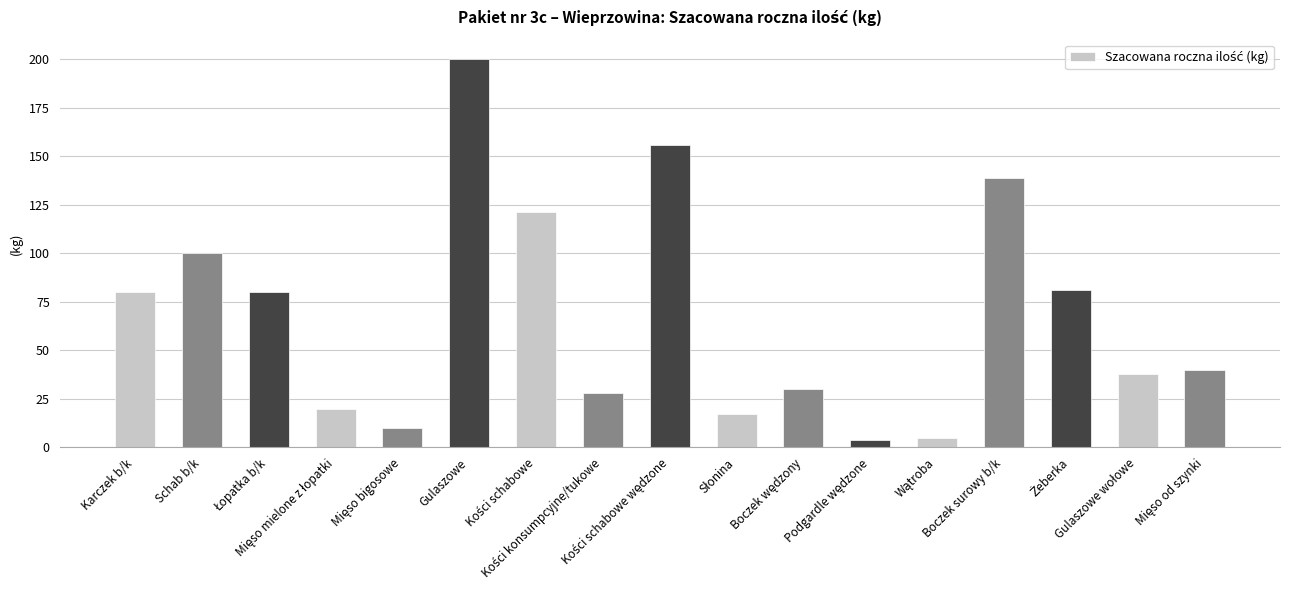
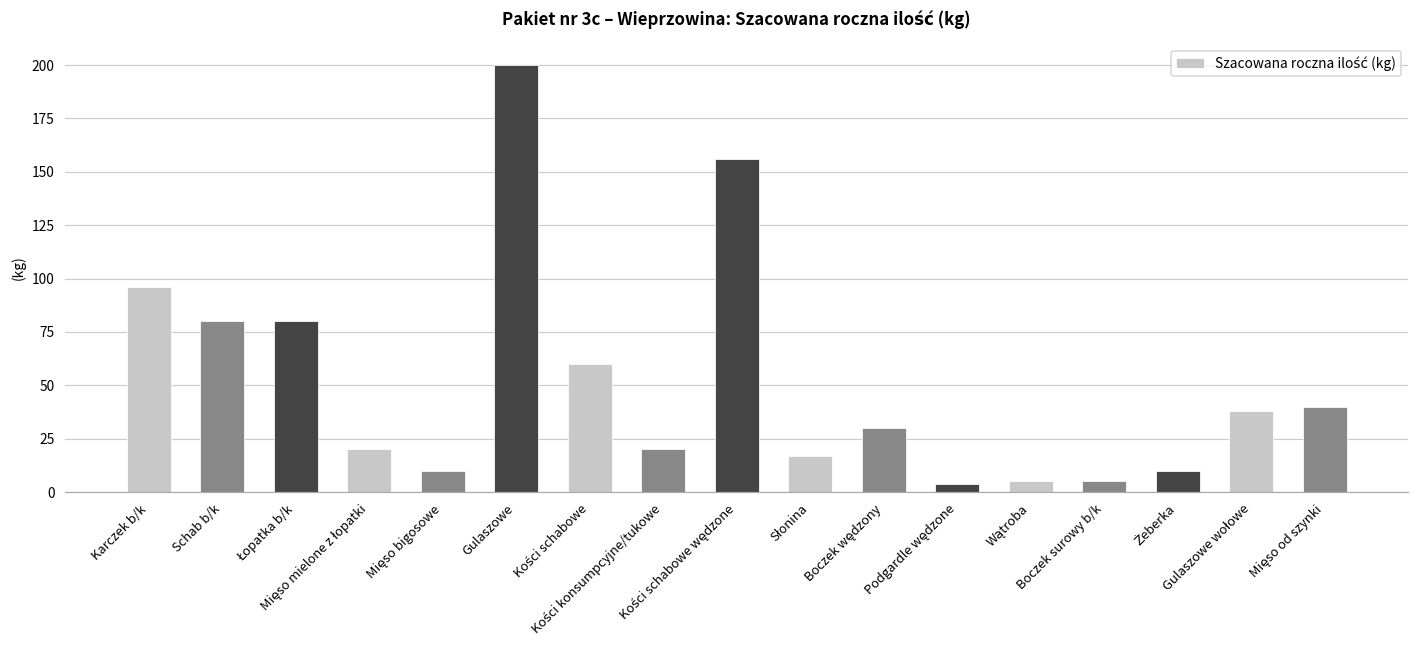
Karczek b/k: 80 -> 96
Schab b/k: 100 -> 80
Kości schabowe: 121 -> 60
Kości konsumpcyjne/tukowe: 28 -> 20
Boczek surowy b/k: 139 -> 5
Żeberka: 81 -> 10
